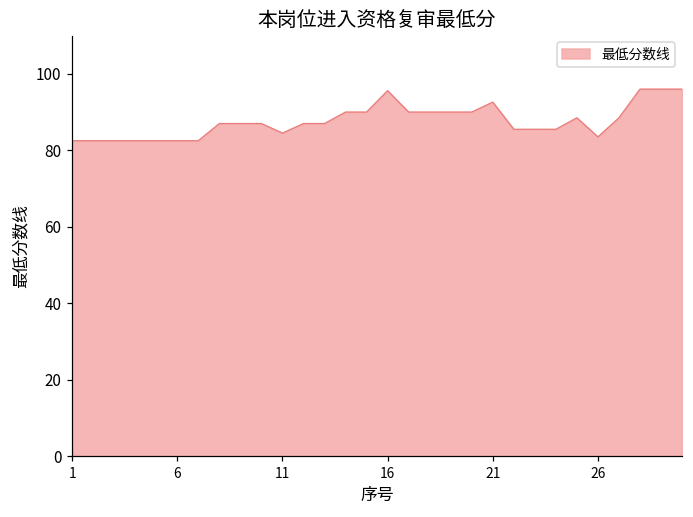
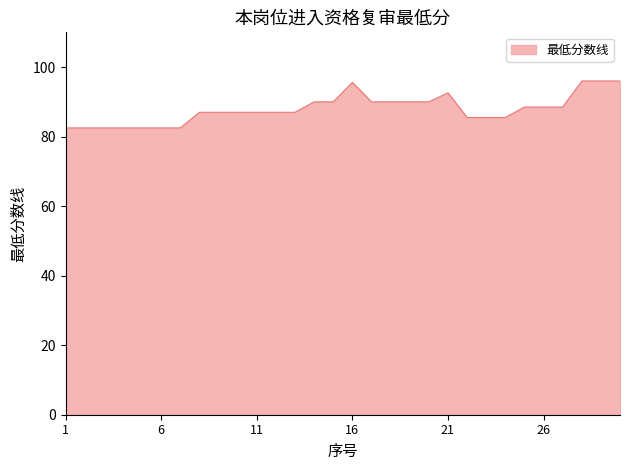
11: 85 -> 87
26: 84 -> 89
